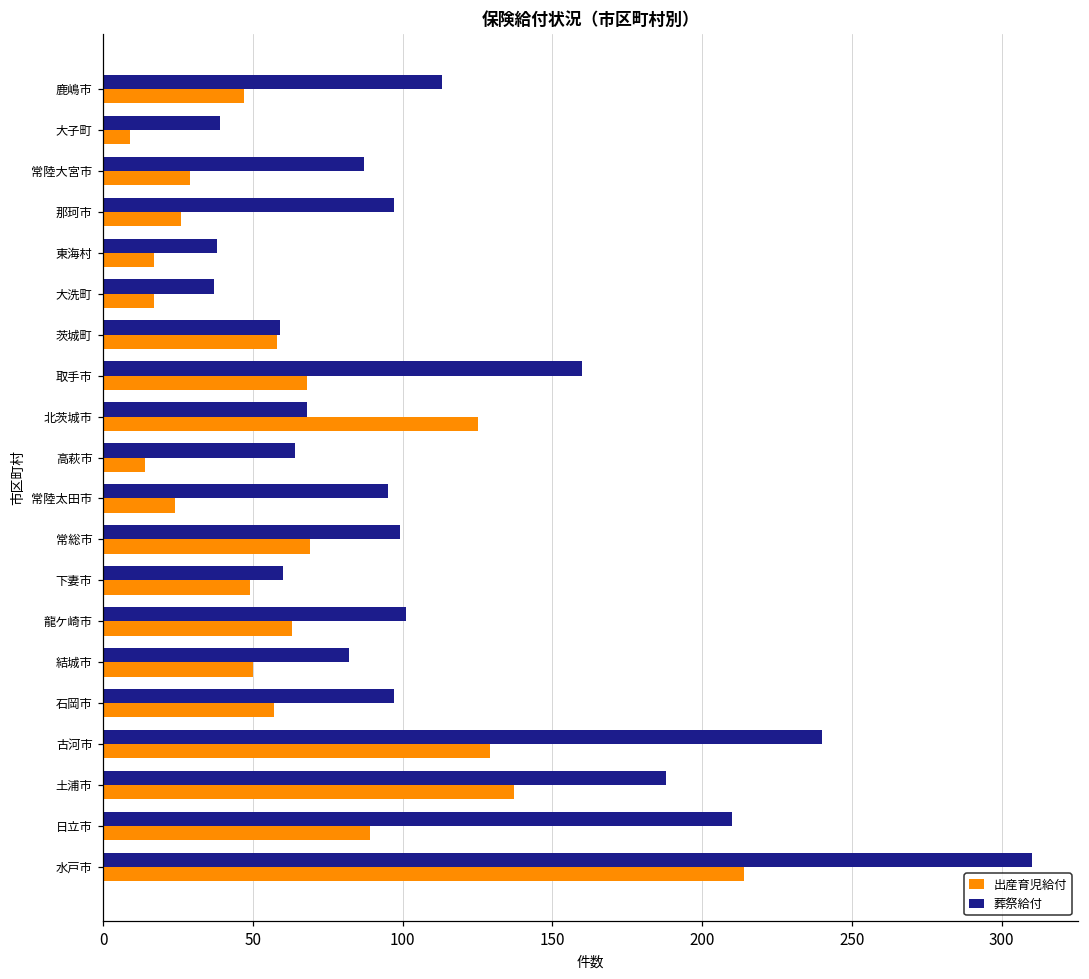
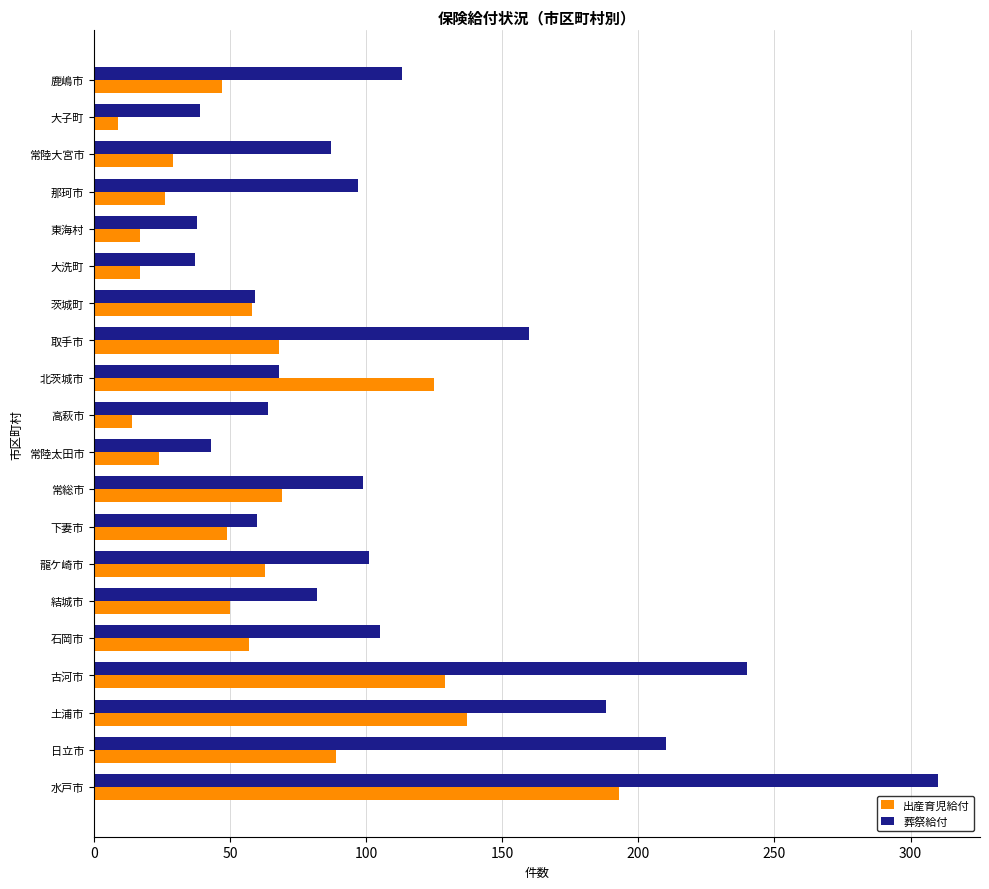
葬祭給付, 常陸太田市: 95 -> 43
葬祭給付, 石岡市: 97 -> 105
出産育児給付, 水戸市: 214 -> 193
